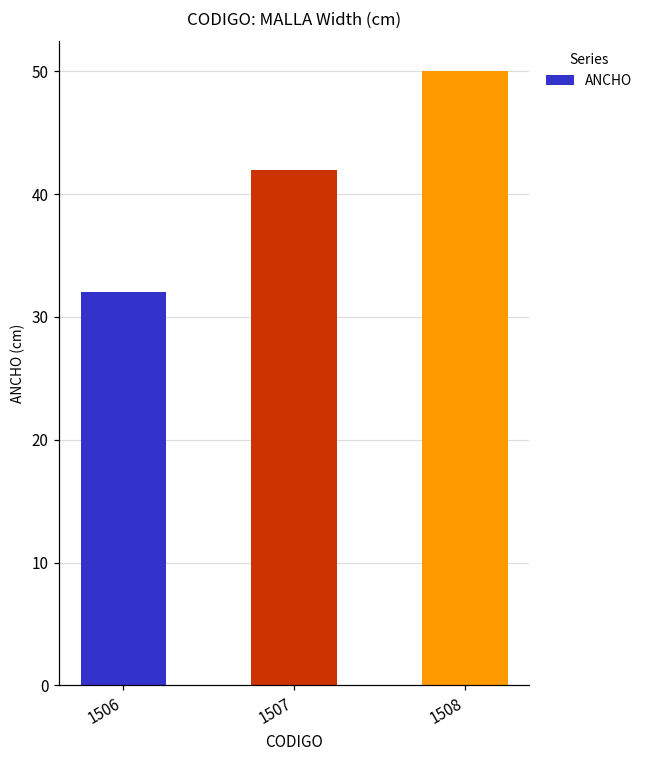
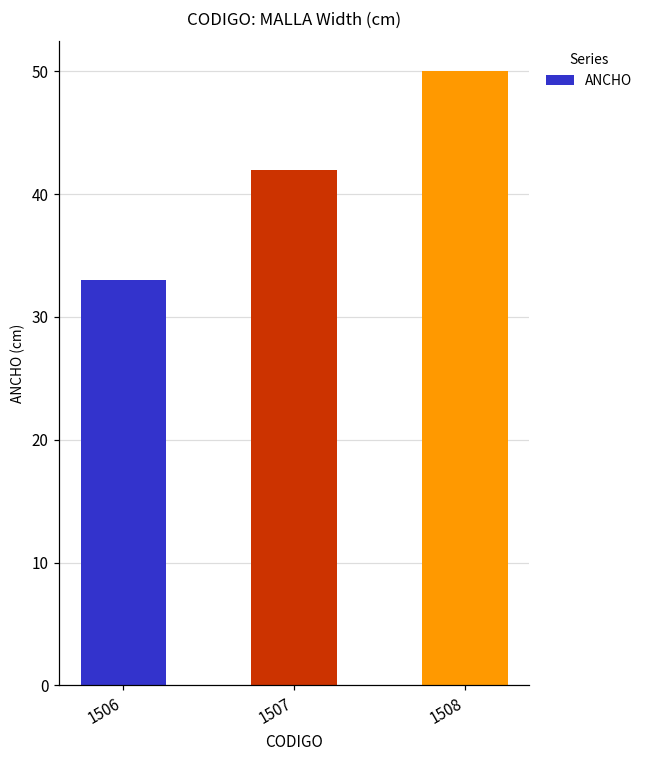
1506: 32 -> 33
